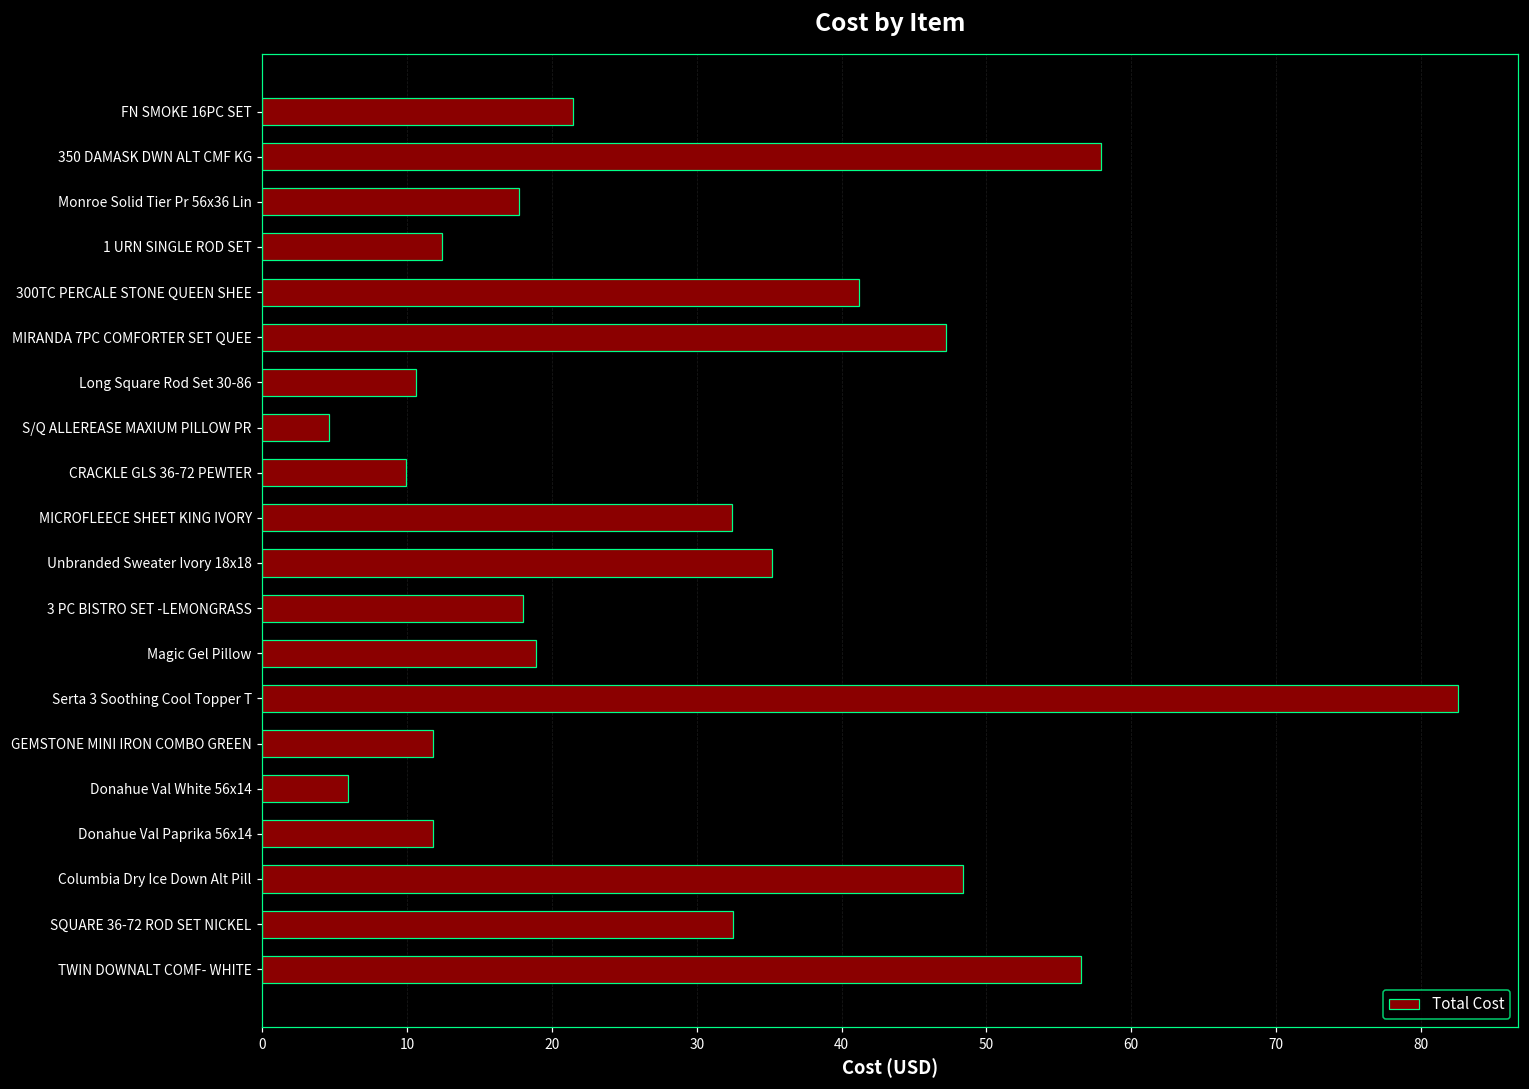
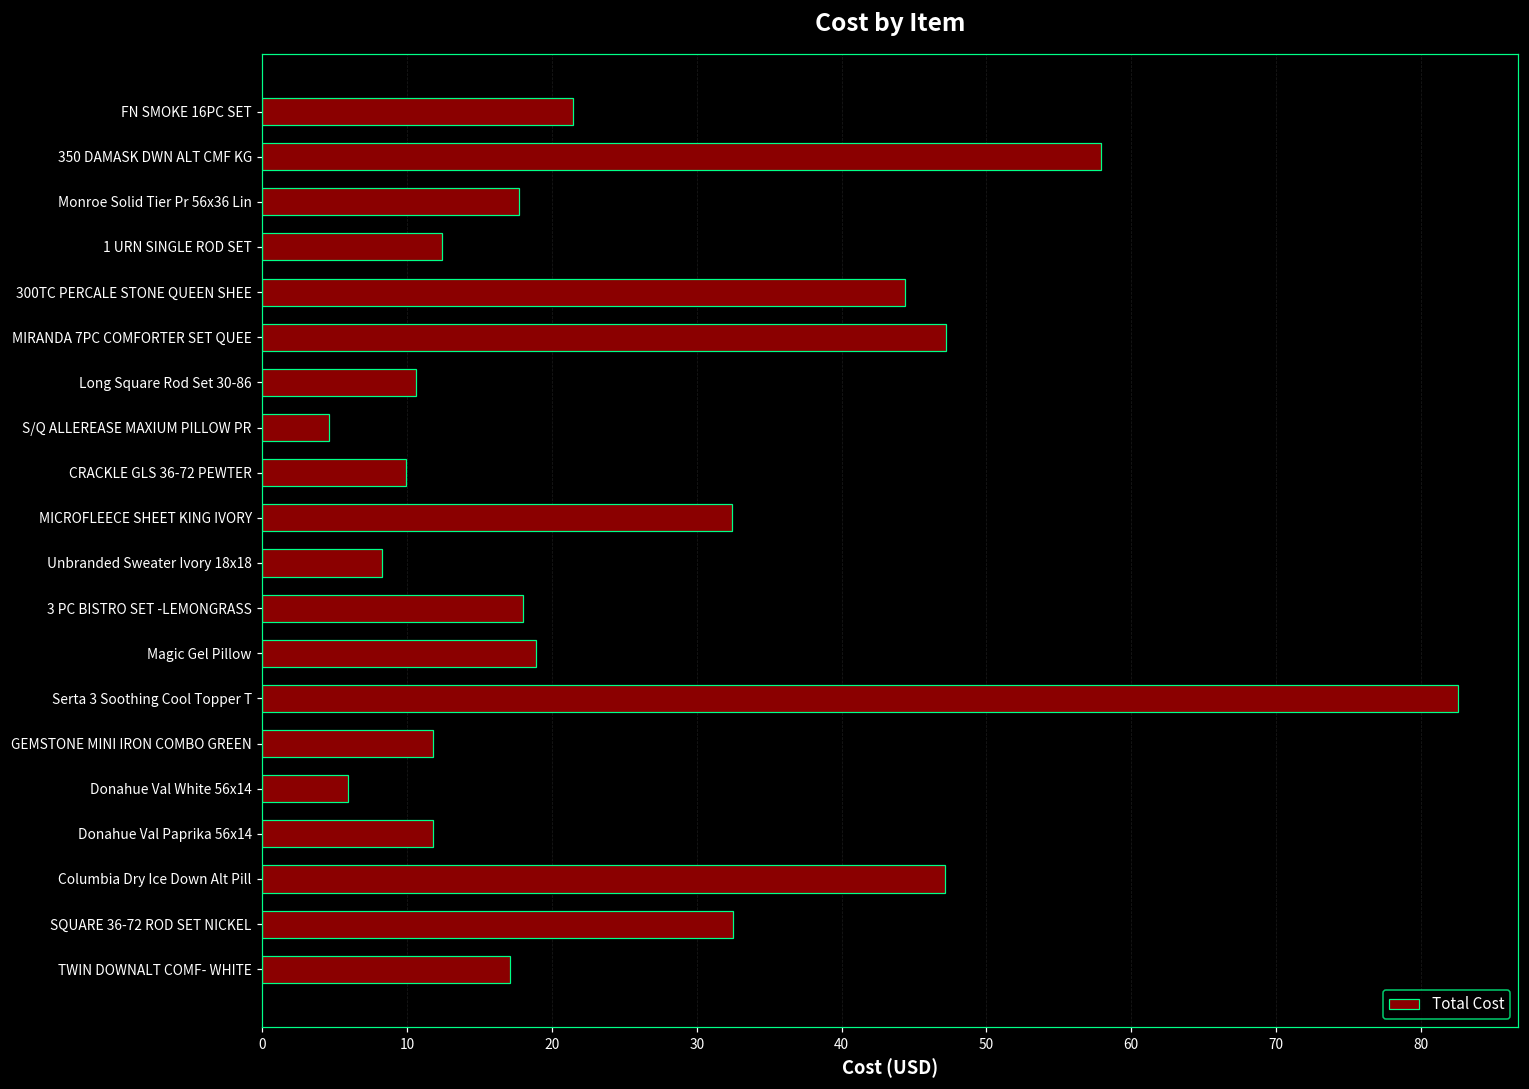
300TC PERCALE STONE QUEEN SHEE: 41.2 -> 44.4
Unbranded Sweater Ivory 18x18: 35.2 -> 8.3
Columbia Dry Ice Down Alt Pill: 48.4 -> 47.2
TWIN DOWNALT COMF- WHITE: 56.5 -> 17.1
